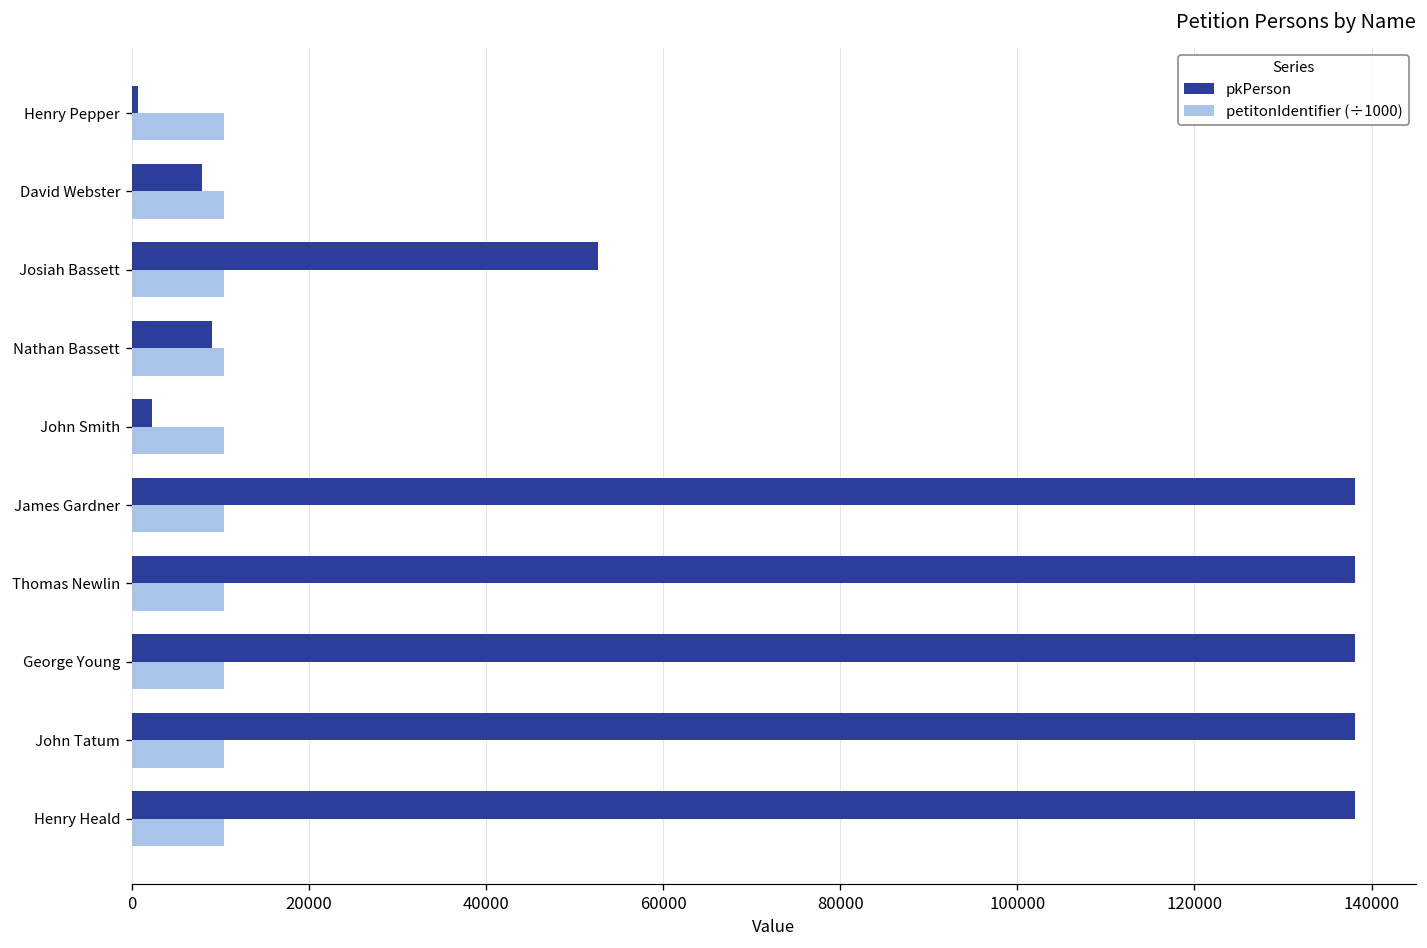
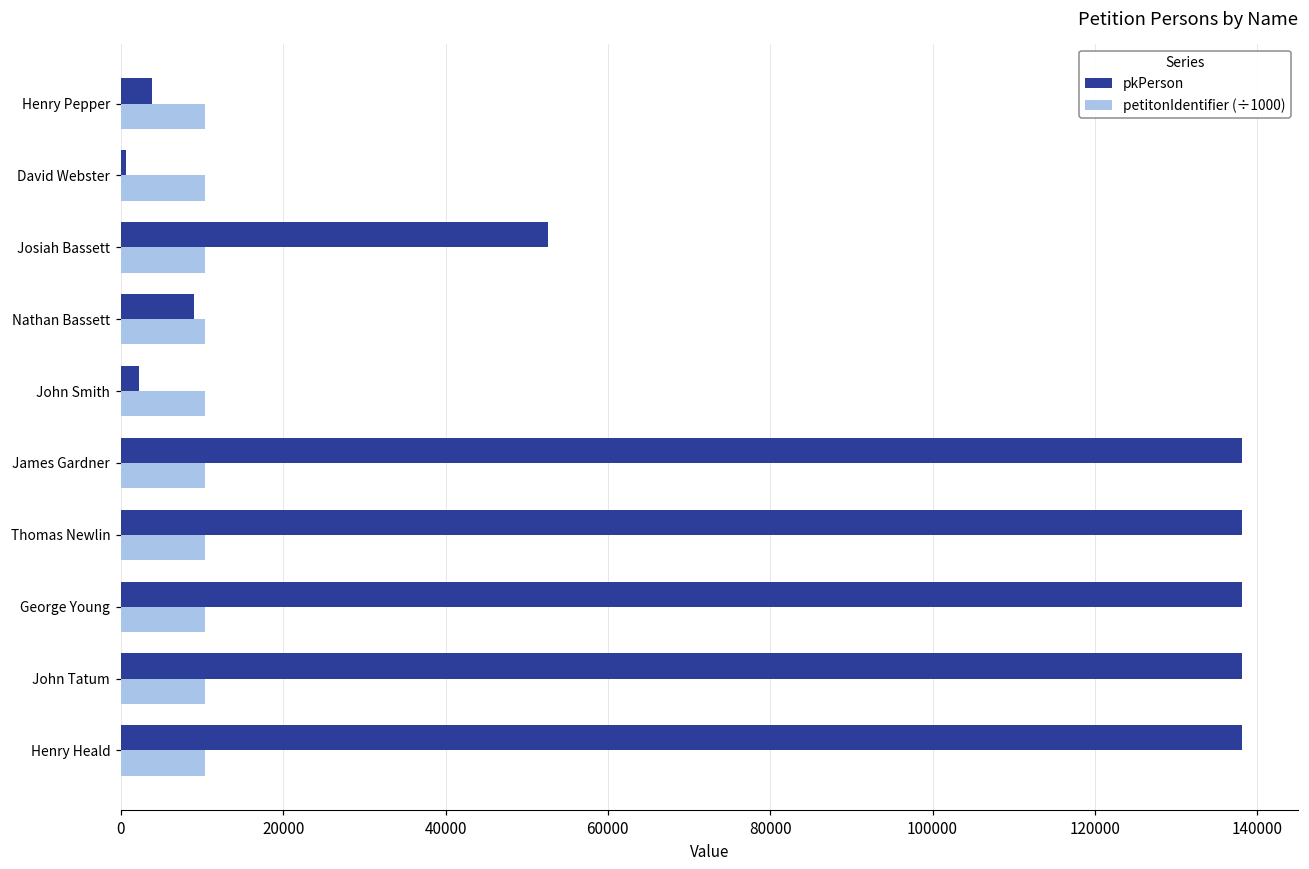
pkPerson, Henry Pepper: 1000 -> 4000
pkPerson, David Webster: 8000 -> 1000
